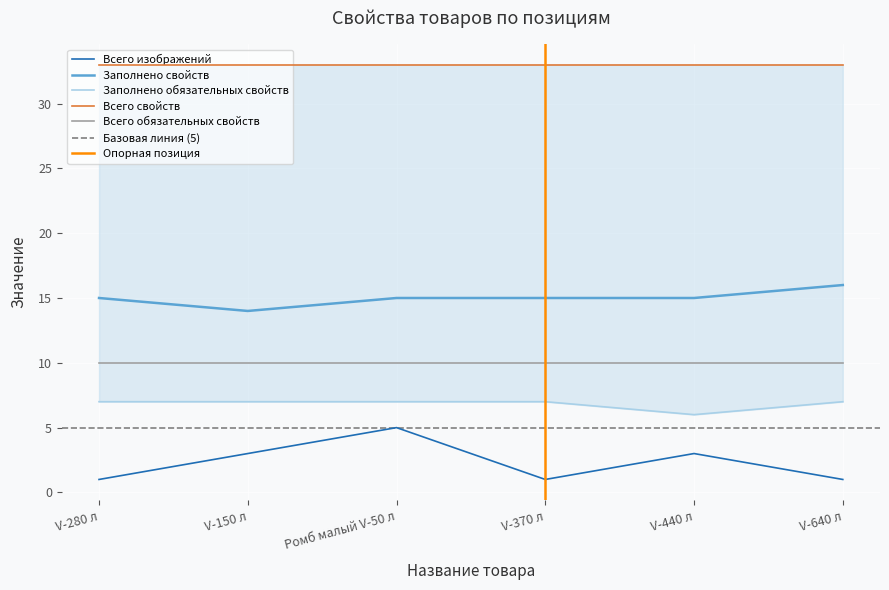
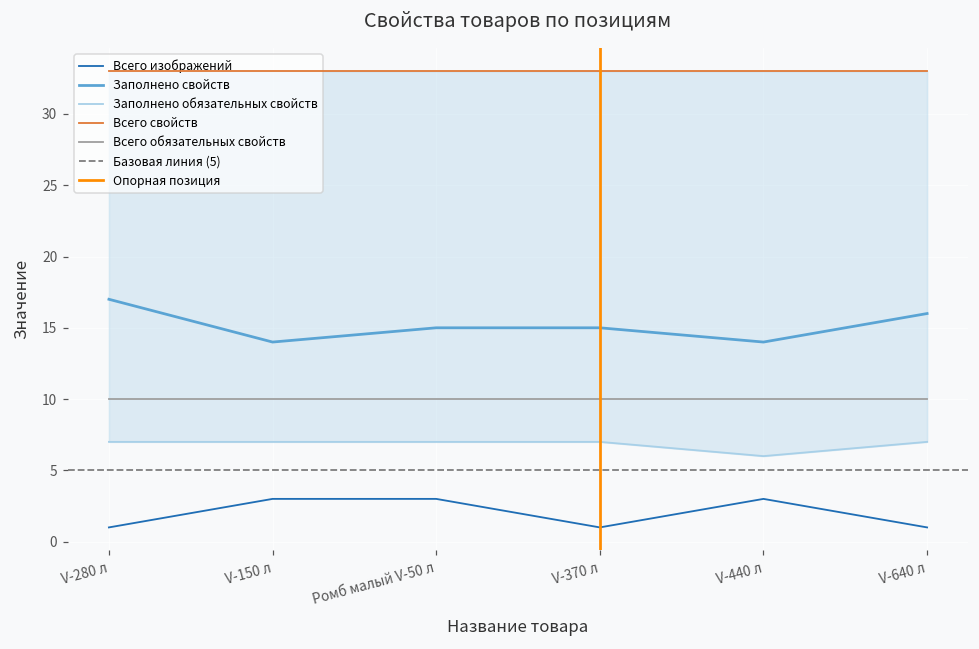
Заполнено свойств, V-280 л: 15 -> 17
Всего изображений, Ромб малый V-50 л: 5 -> 3
Заполнено свойств, V-440 л: 15 -> 14
